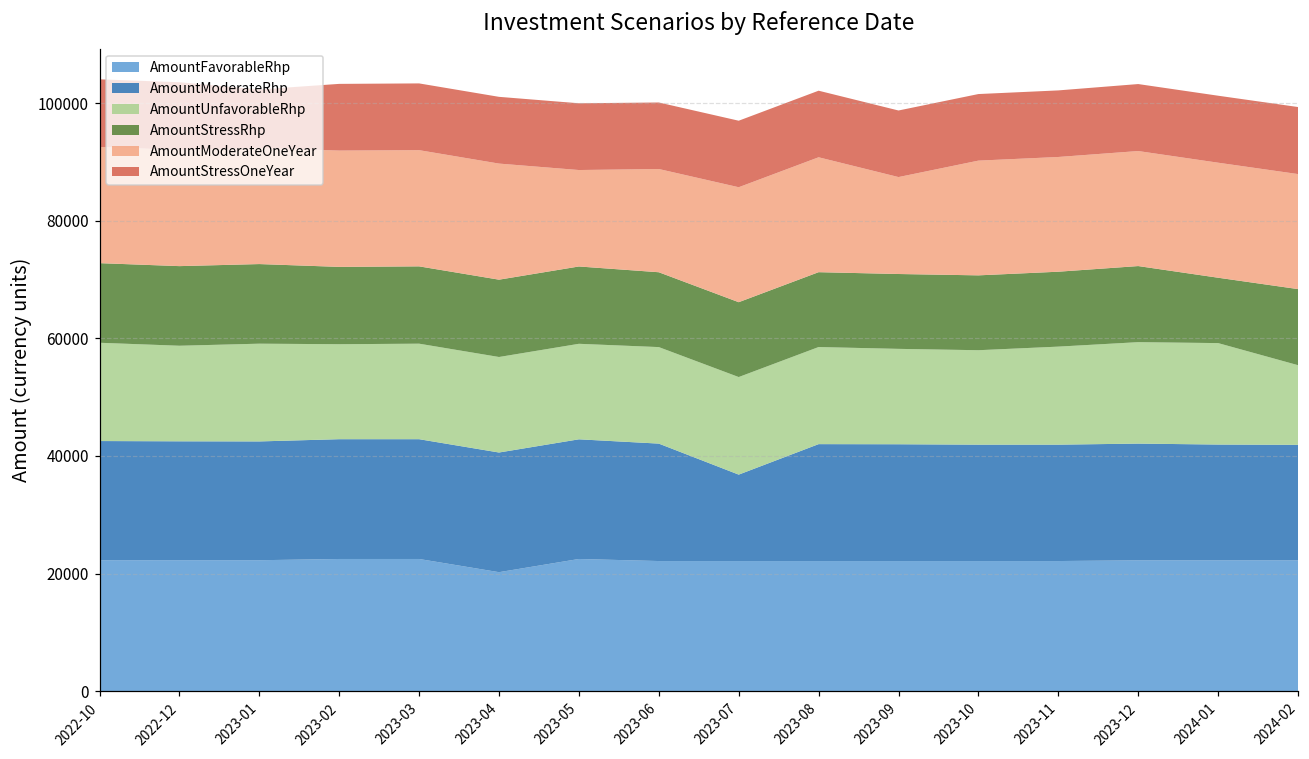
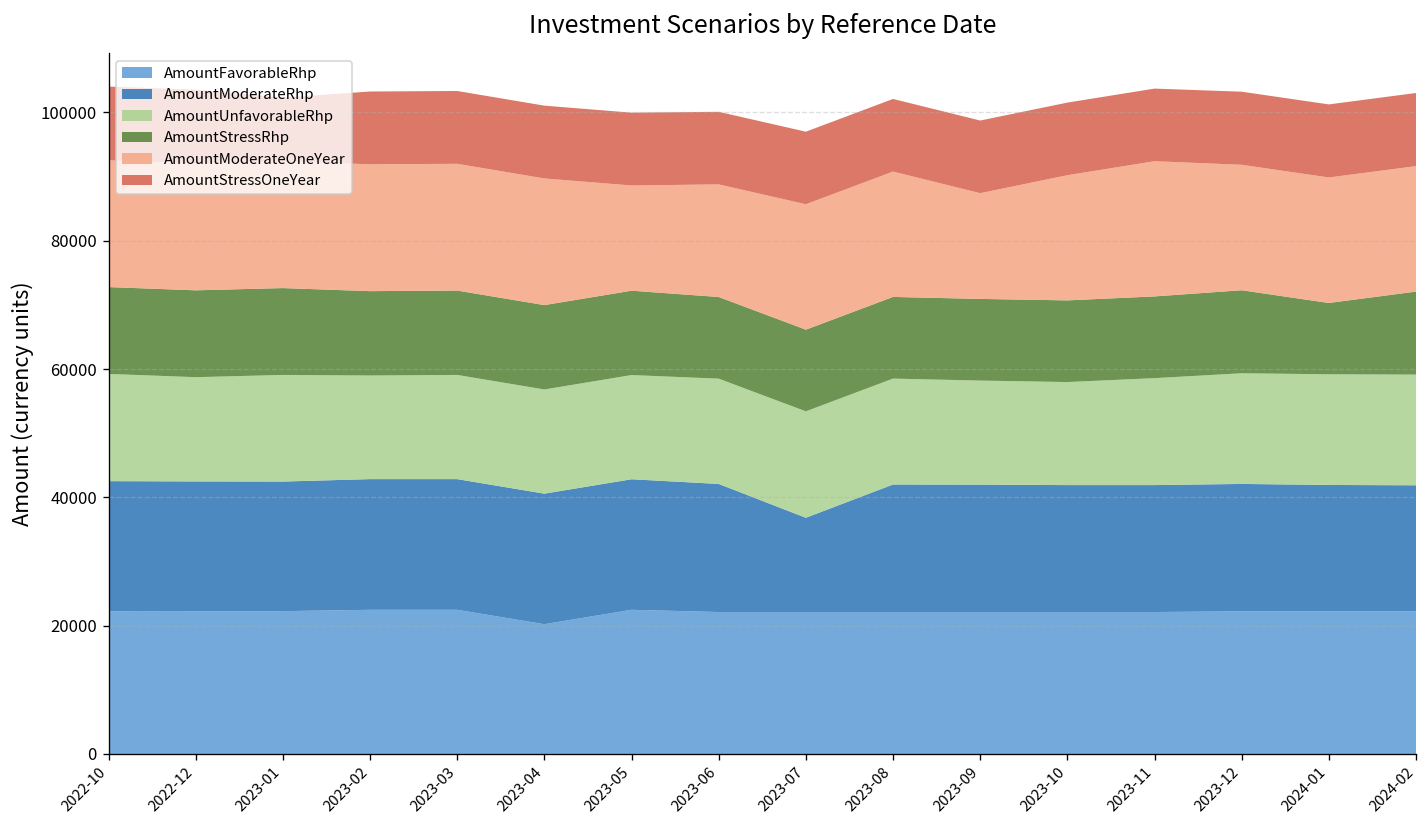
AmountModerateOneYear, 2023-11: 20000 -> 21000
AmountUnfavorableRhp, 2024-02: 14000 -> 17000
